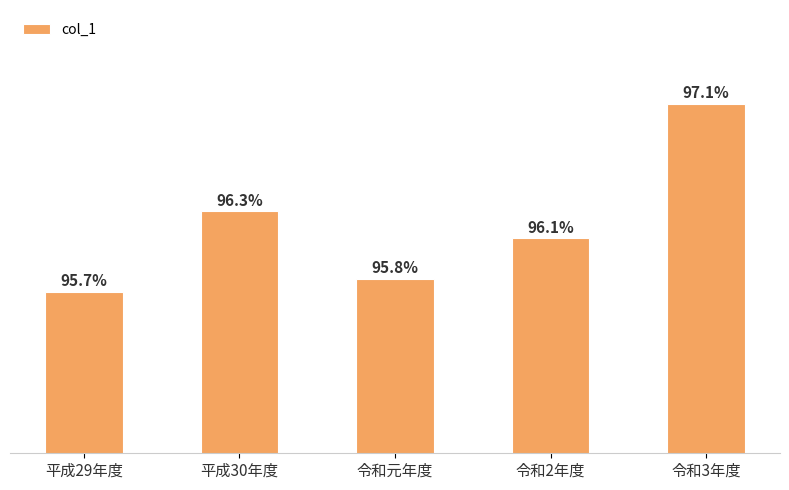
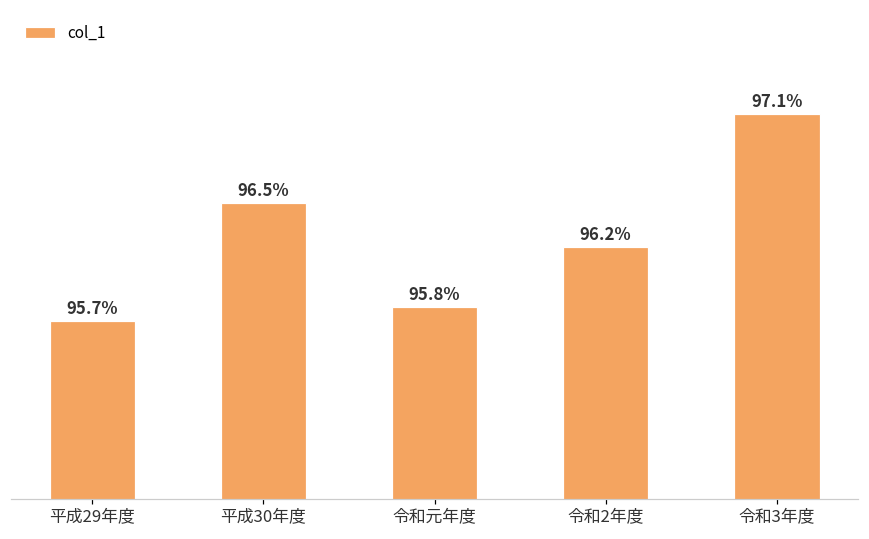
平成30年度: 96.3% -> 96.5%
令和2年度: 96.1% -> 96.2%
